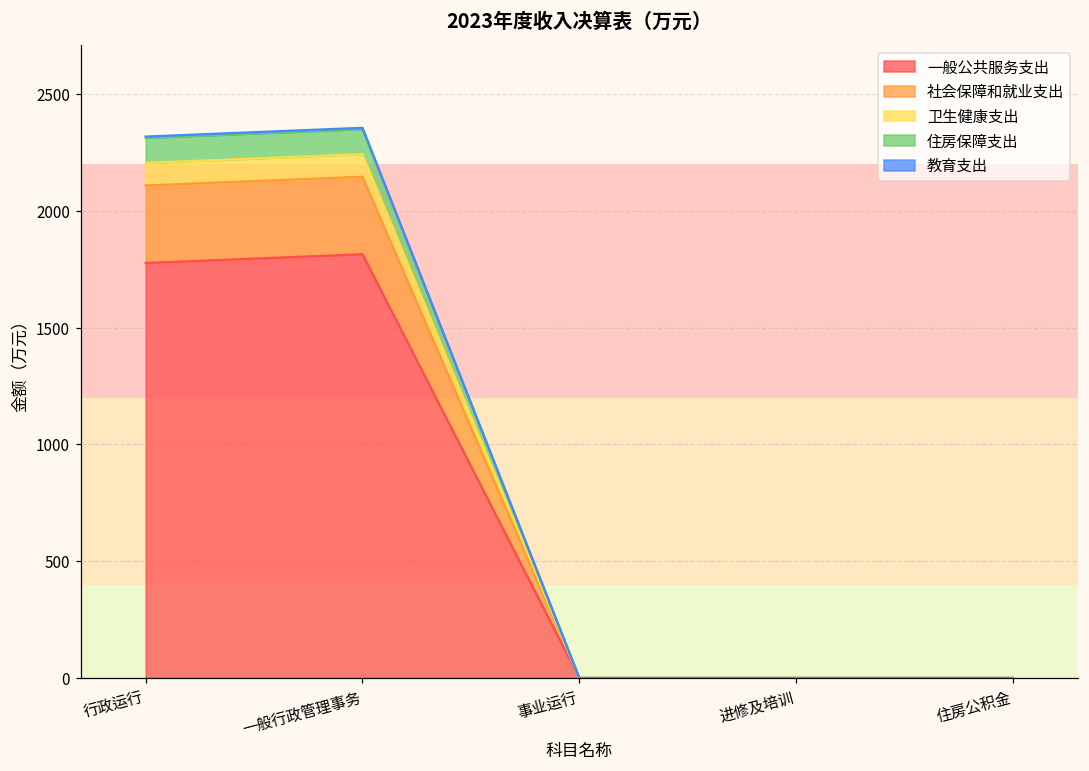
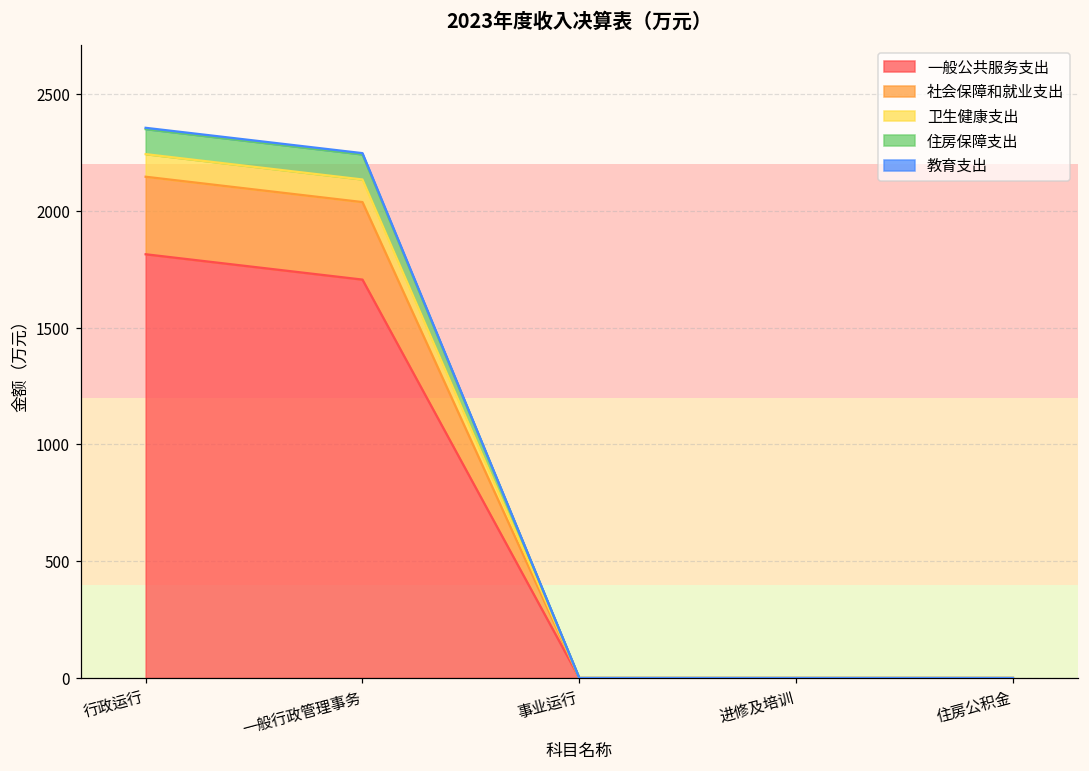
一般公共服务支出, 行政运行: 1780 -> 1810
一般公共服务支出, 一般行政管理事务: 1810 -> 1700
